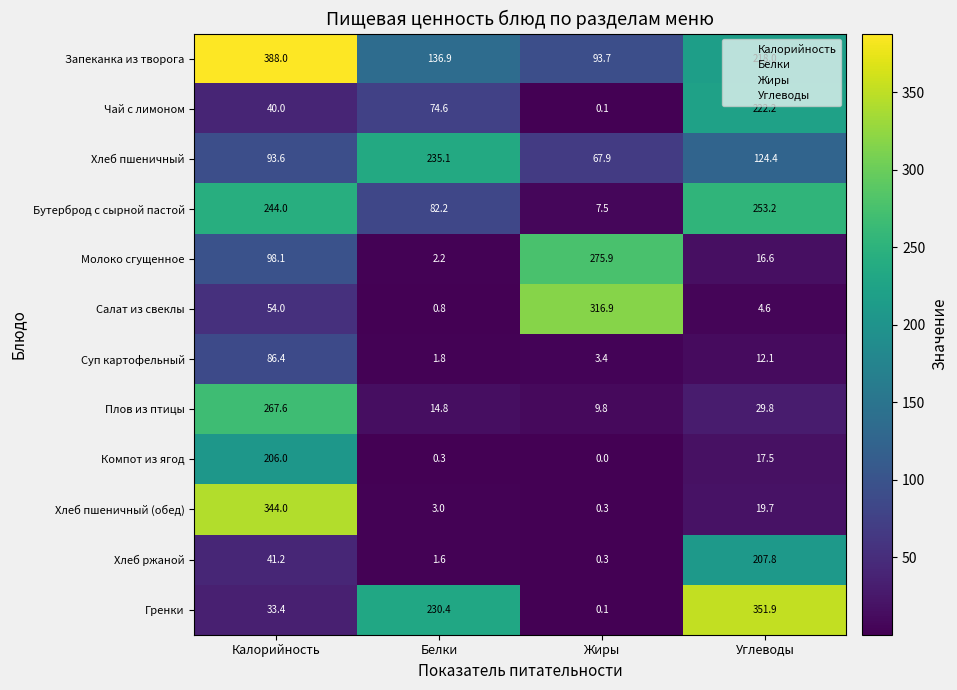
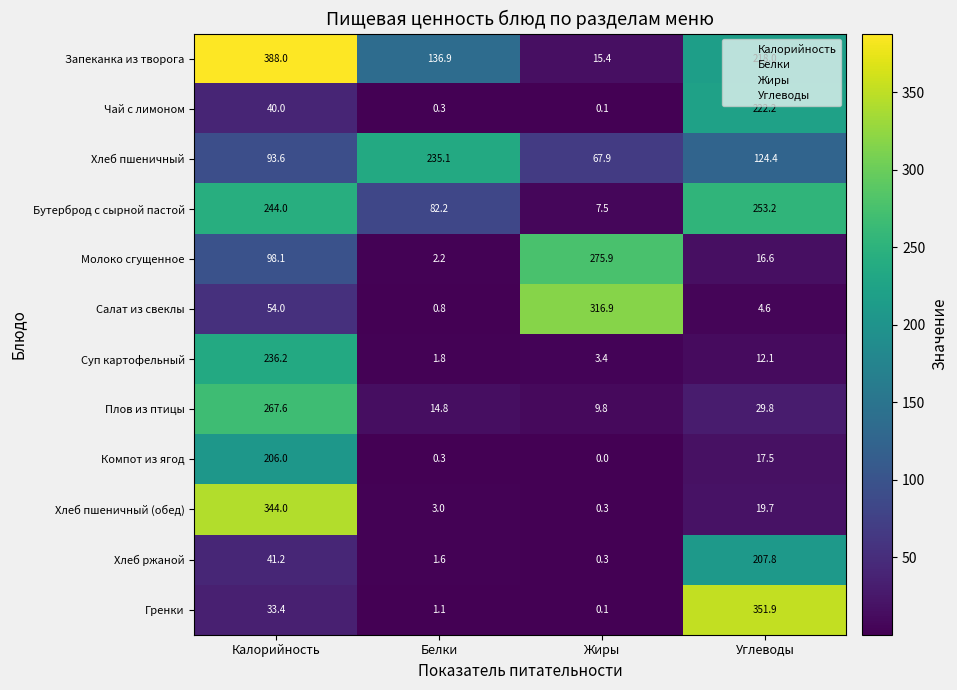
Запеканка из творога, Жиры: 93.7 -> 15.4
Чай с лимоном, Белки: 74.6 -> 0.3
Суп картофельный, Калорийность: 86.4 -> 236.2
Гренки, Белки: 230.4 -> 1.1
